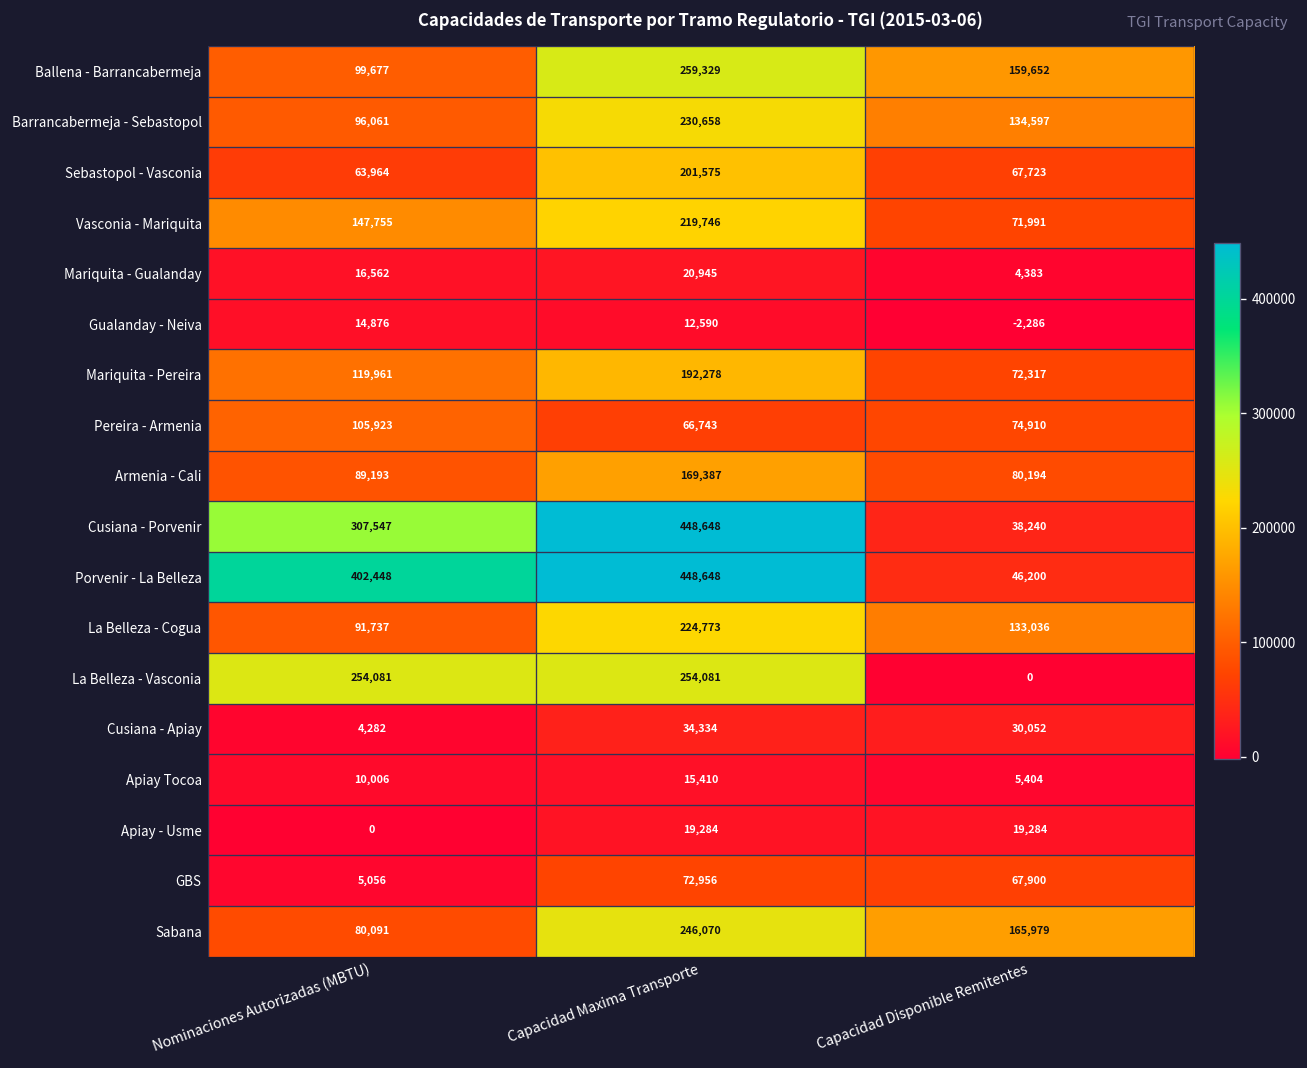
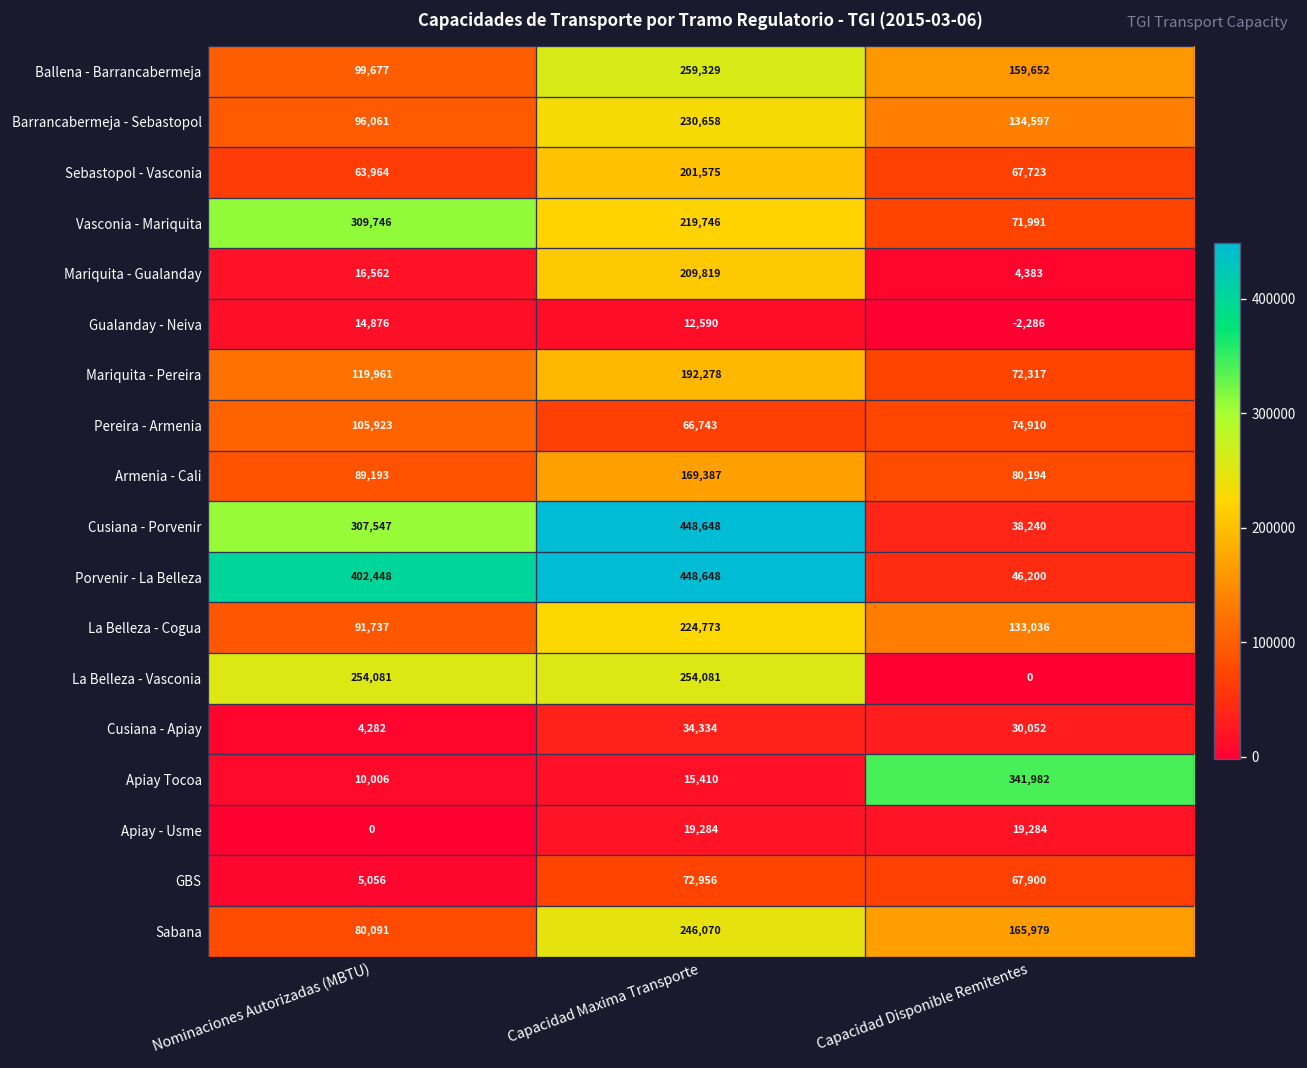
Vasconia - Mariquita, Nominaciones Autorizadas (MBTU): 147,755 -> 309,746
Mariquita - Gualanday, Capacidad Maxima Transporte: 20,945 -> 209,819
Apiay Tocoa, Capacidad Disponible Remitentes: 5,404 -> 341,982
